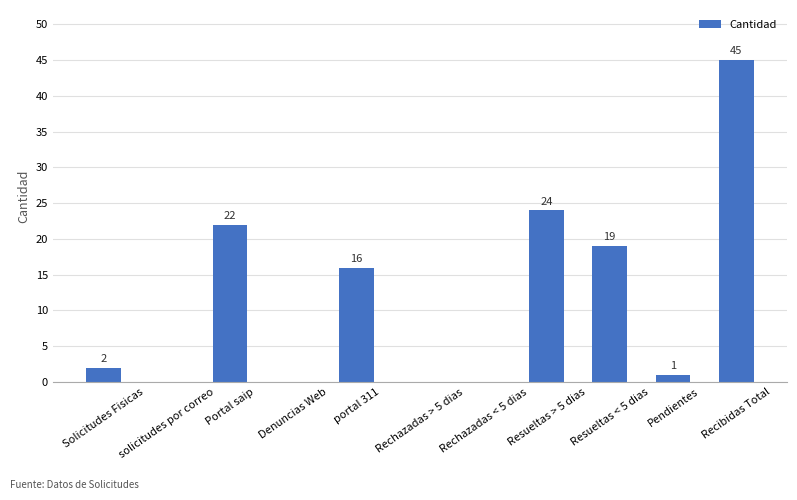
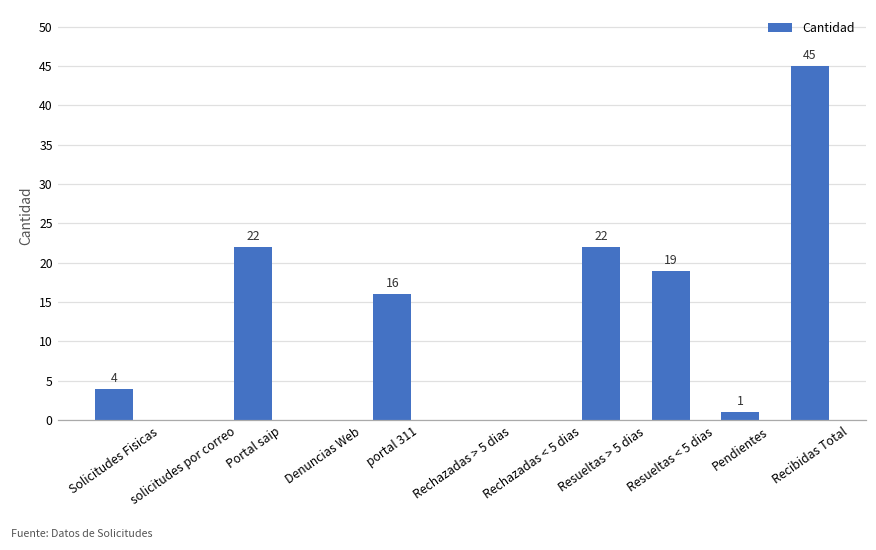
Solicitudes Fisicas: 2 -> 4
Resueltas > 5 dias: 24 -> 22
